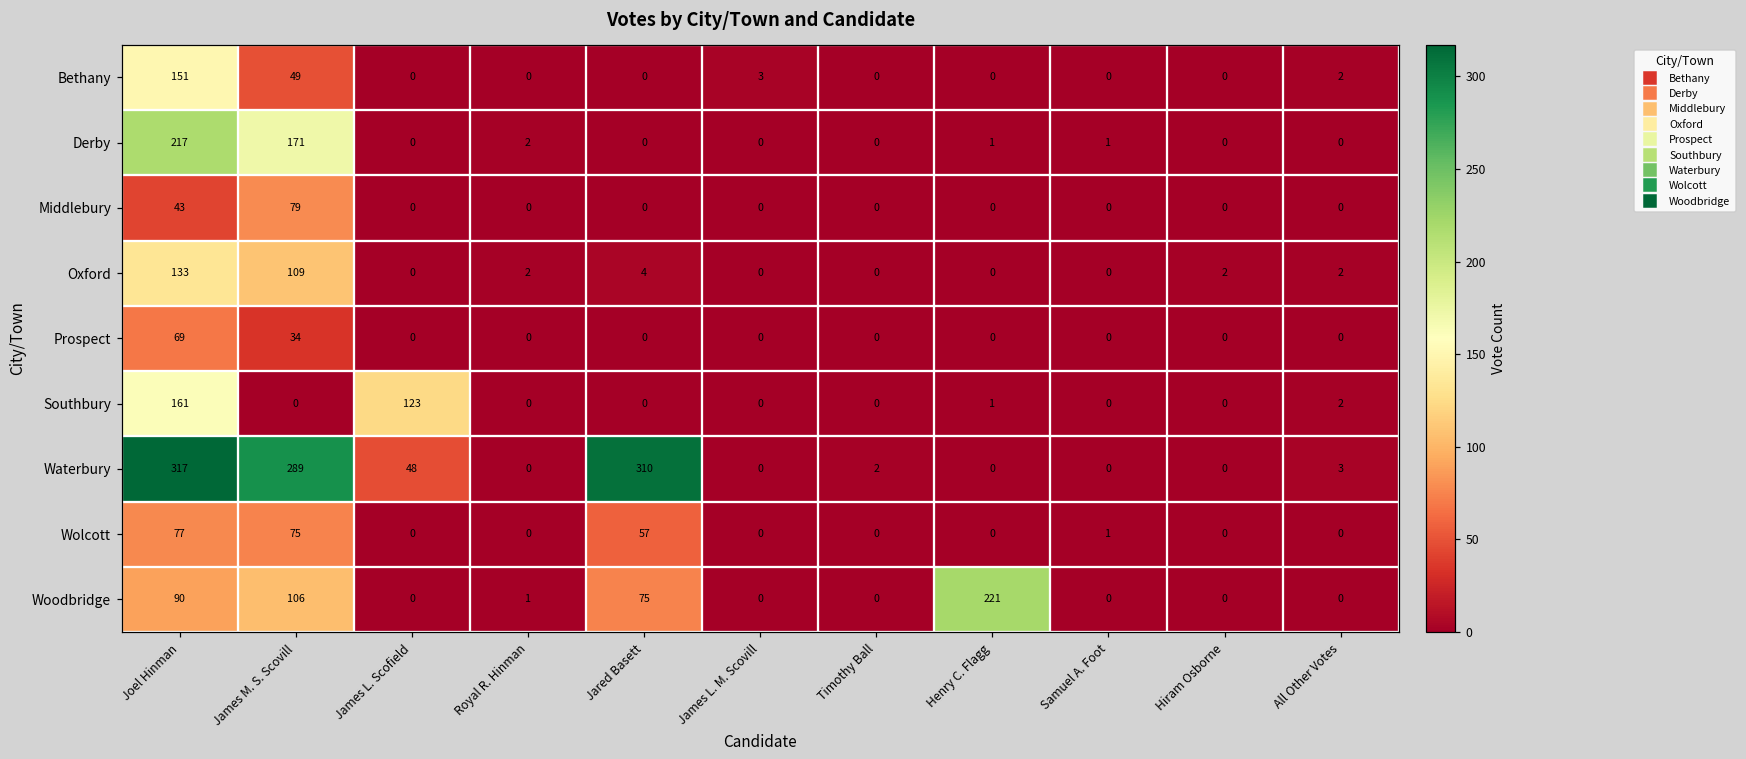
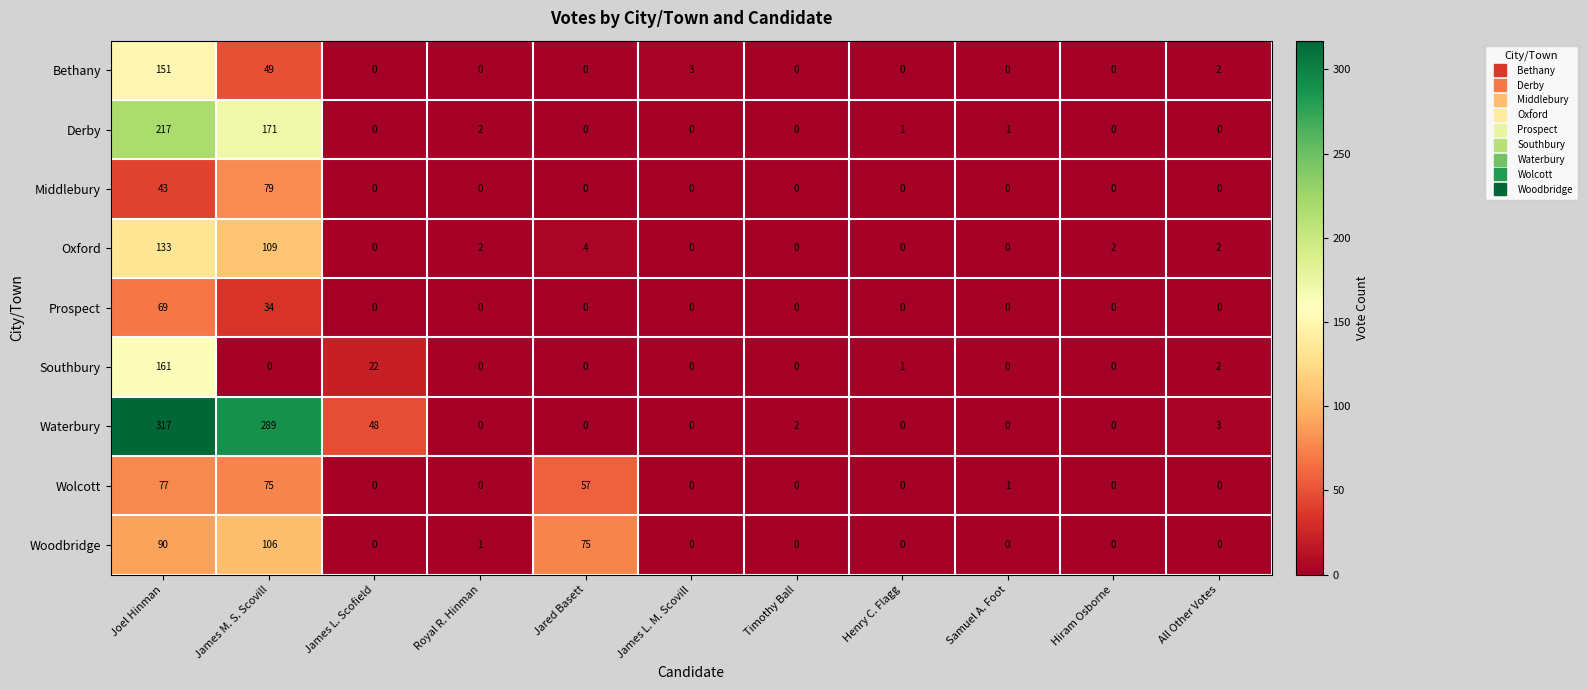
Southbury, James L. Scofield: 123 -> 22
Waterbury, Jared Basett: 310 -> 0
Woodbridge, Henry C. Flagg: 221 -> 0
